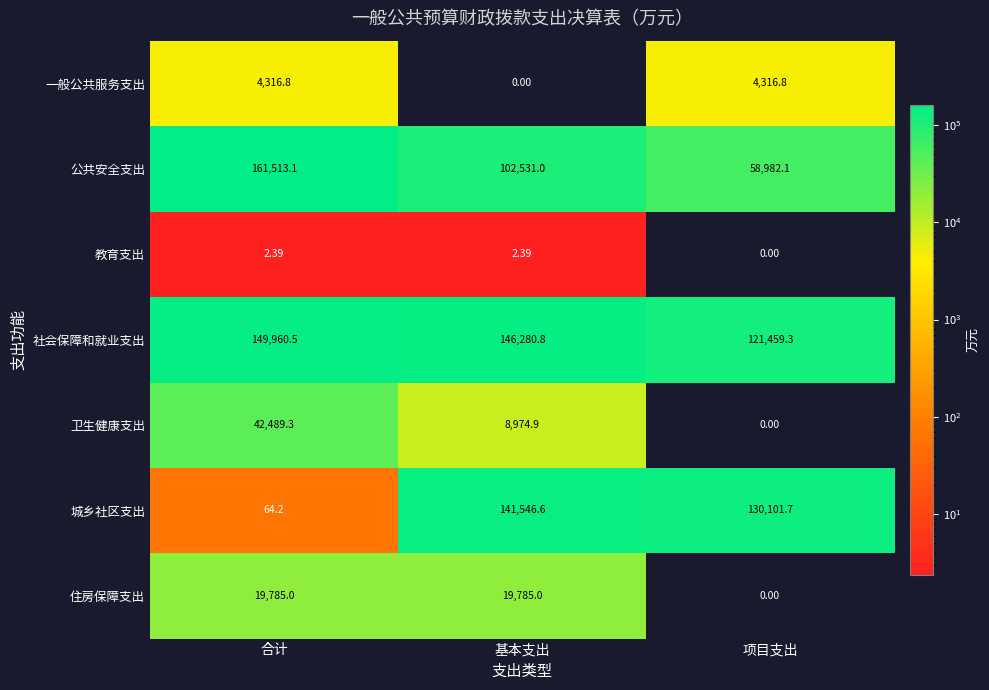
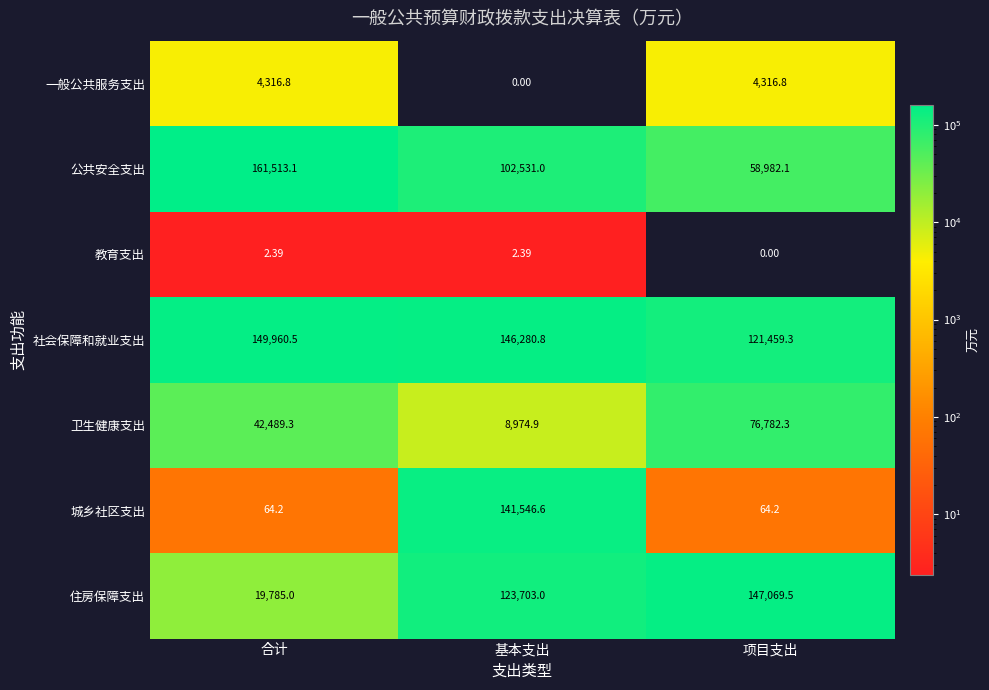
卫生健康支出, 项目支出: 0.00 -> 76,782.3
城乡社区支出, 项目支出: 130,101.7 -> 64.2
住房保障支出, 基本支出: 19,785.0 -> 123,703.0
住房保障支出, 项目支出: 0.00 -> 147,069.5
